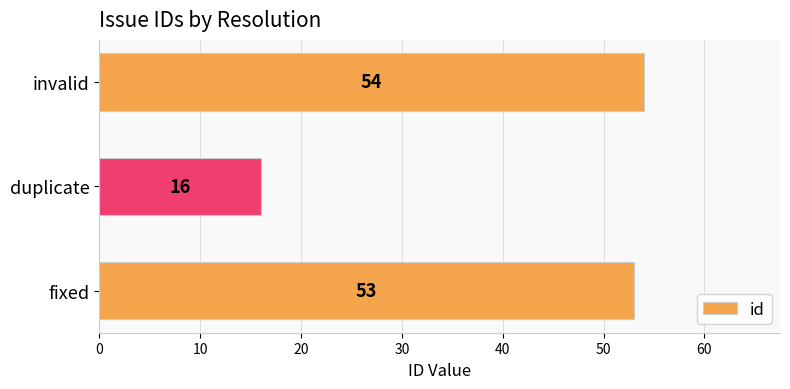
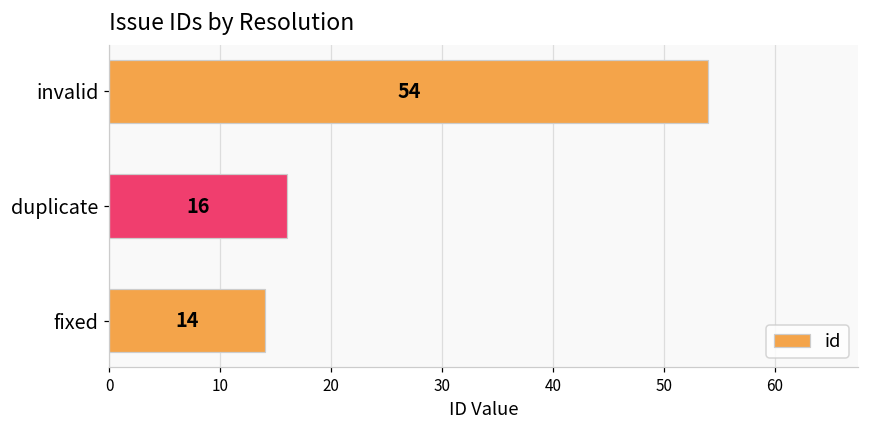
fixed: 53 -> 14
